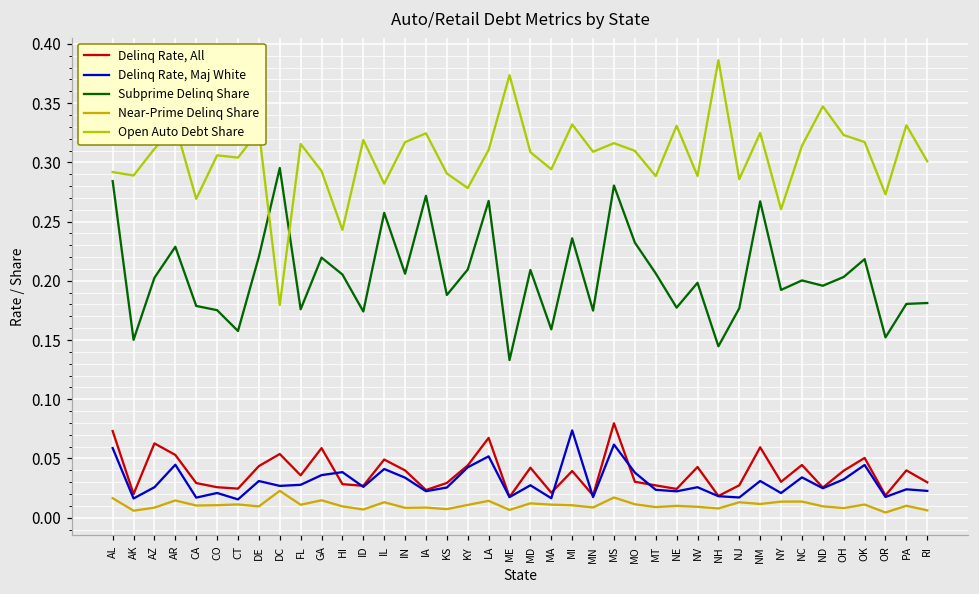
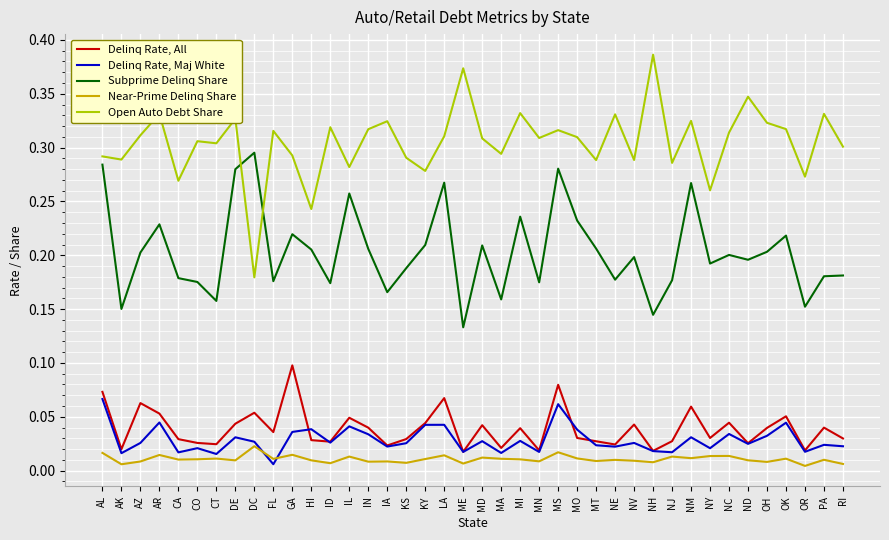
Delinq Rate, Maj White, AL: 0.059 -> 0.067
Subprime Delinq Share, DE: 0.220 -> 0.280
Delinq Rate, Maj White, FL: 0.028 -> 0.006
Delinq Rate, All, GA: 0.059 -> 0.098
Subprime Delinq Share, IA: 0.272 -> 0.166
Delinq Rate, Maj White, LA: 0.052 -> 0.043
Delinq Rate, Maj White, MI: 0.074 -> 0.028
